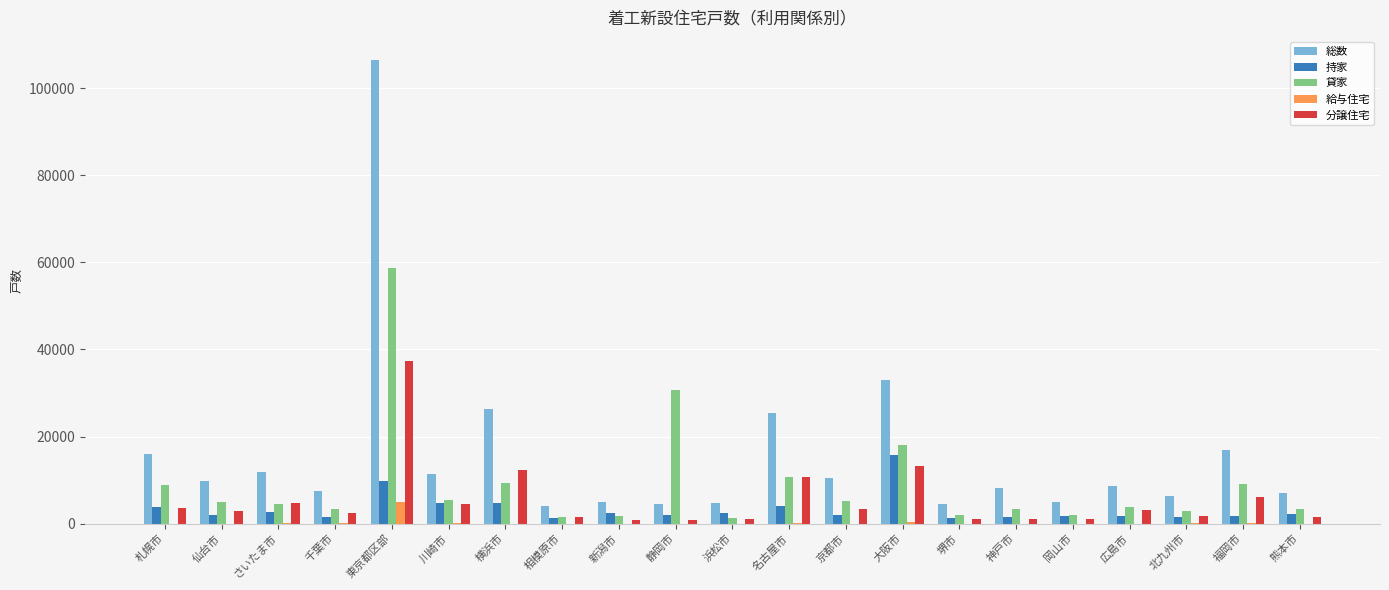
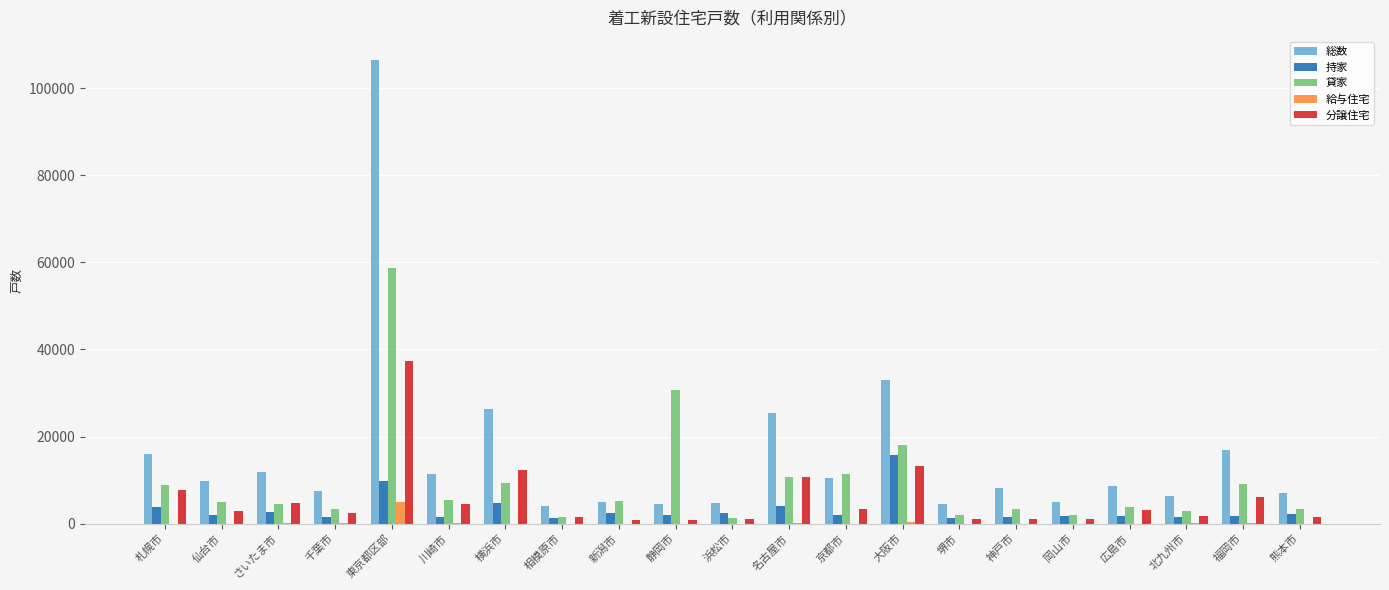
分譲住宅, 札幌市: 3000 -> 8000
持家, 川崎市: 5000 -> 2000
貸家, 新潟市: 2000 -> 5000
貸家, 京都市: 5000 -> 11000
